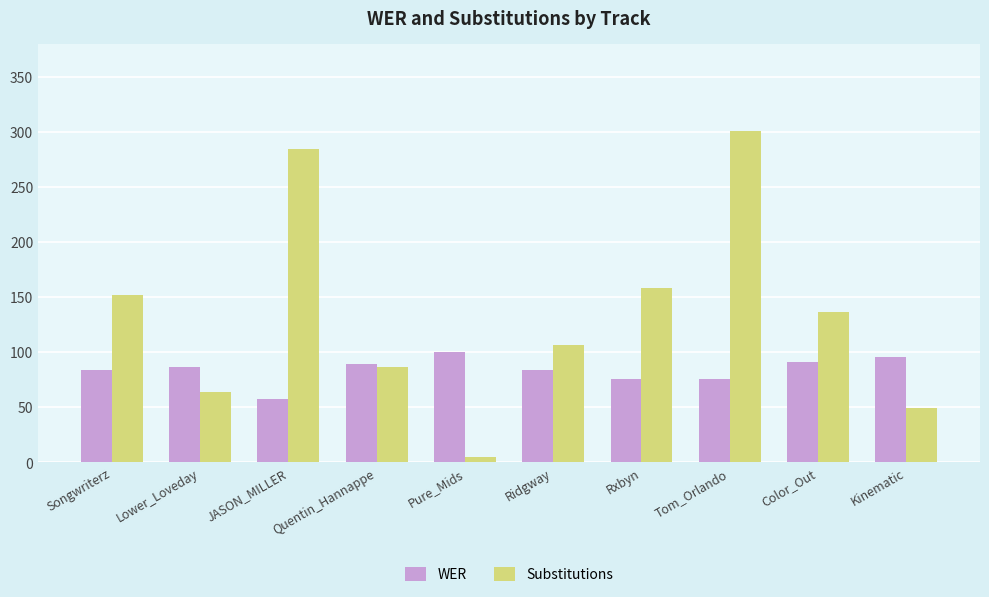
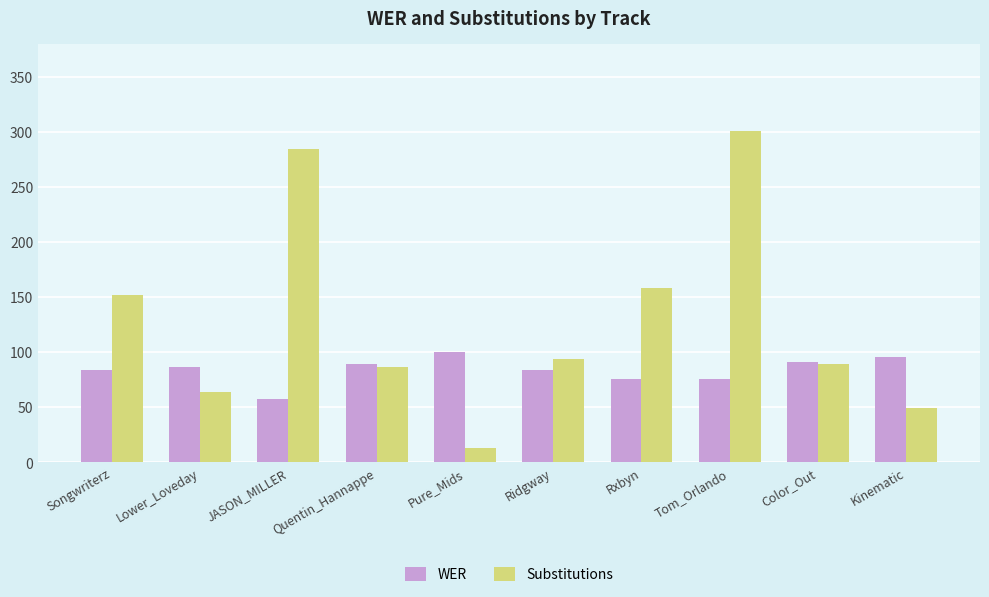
Substitutions, Pure_Mids: 5 -> 13
Substitutions, Ridgway: 106 -> 94
Substitutions, Color_Out: 136 -> 89
